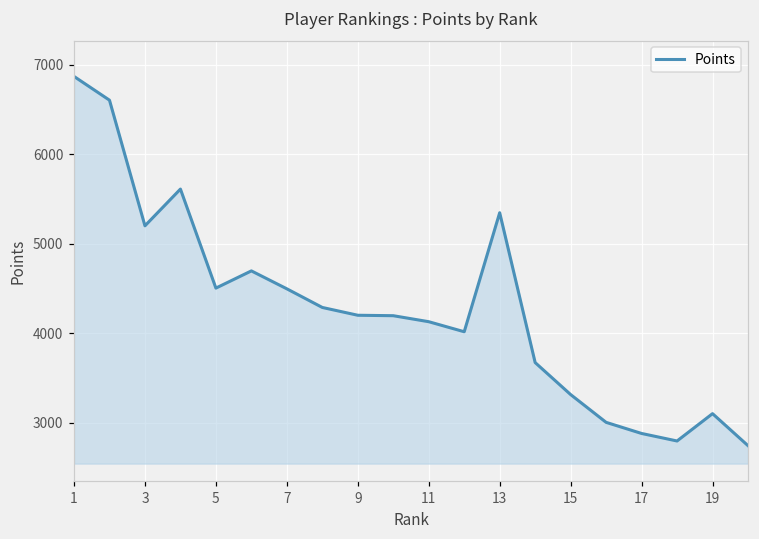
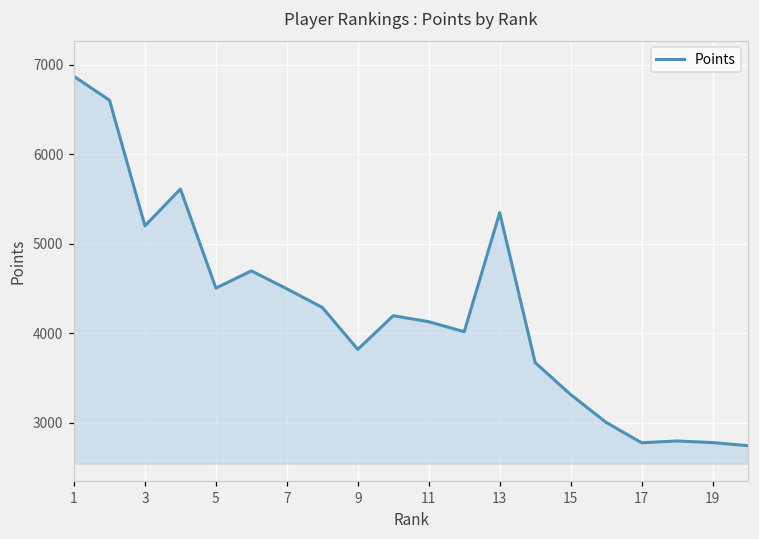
9: 4200 -> 3800
17: 2900 -> 2800
19: 3100 -> 2800
